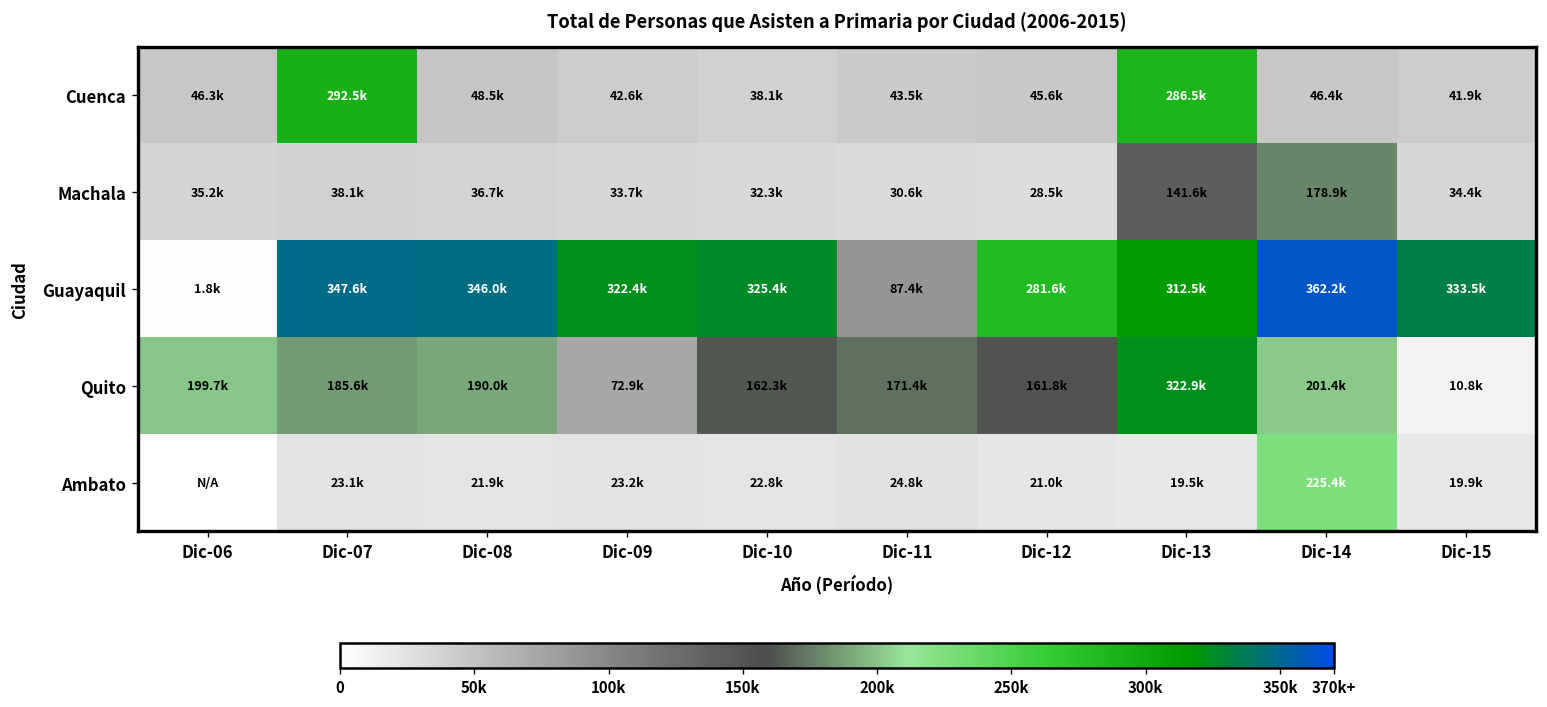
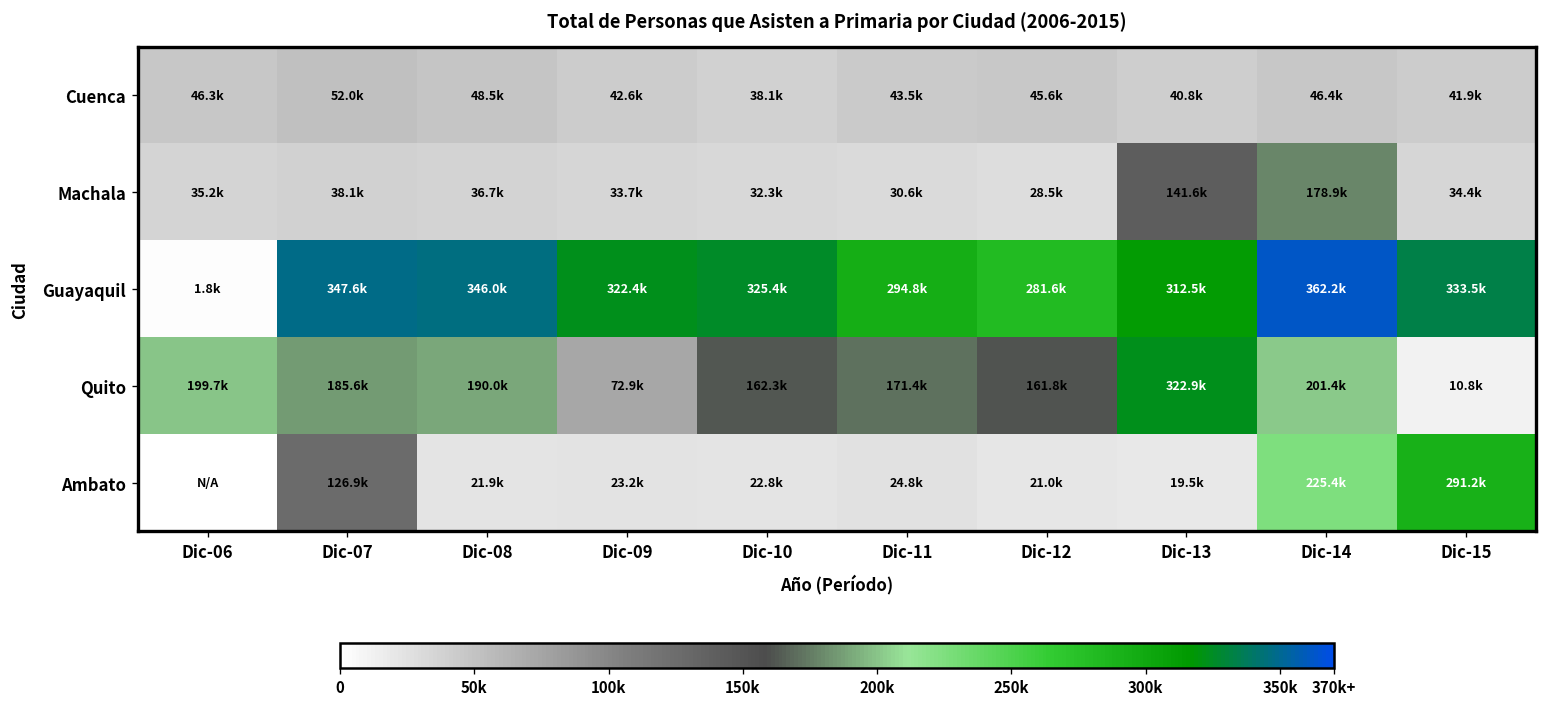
Cuenca, Dic-07: 292.5k -> 52.0k
Cuenca, Dic-13: 286.5k -> 40.8k
Guayaquil, Dic-11: 87.4k -> 294.8k
Ambato, Dic-07: 23.1k -> 126.9k
Ambato, Dic-15: 19.9k -> 291.2k
